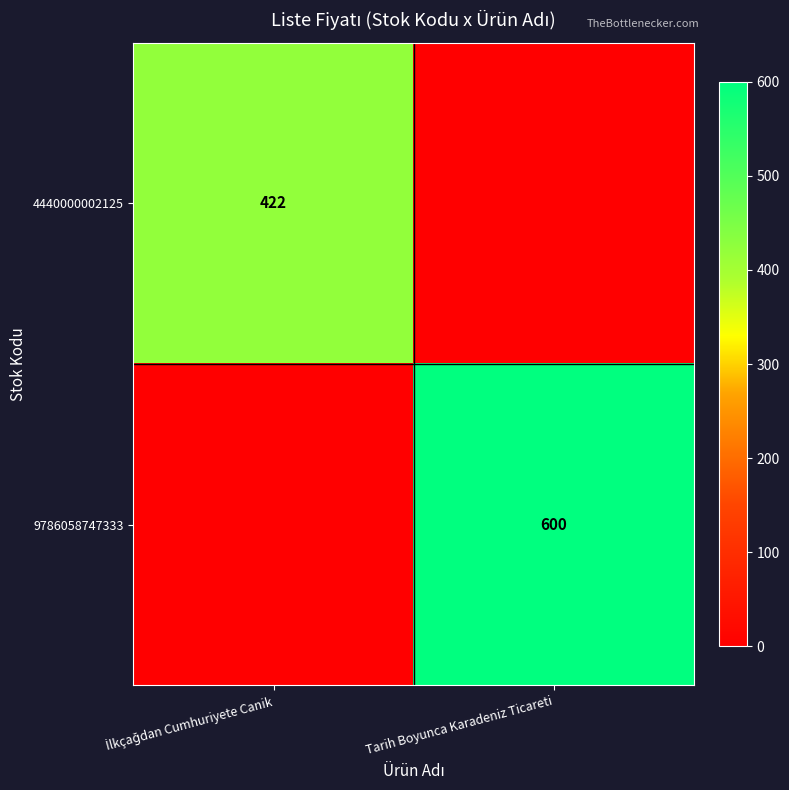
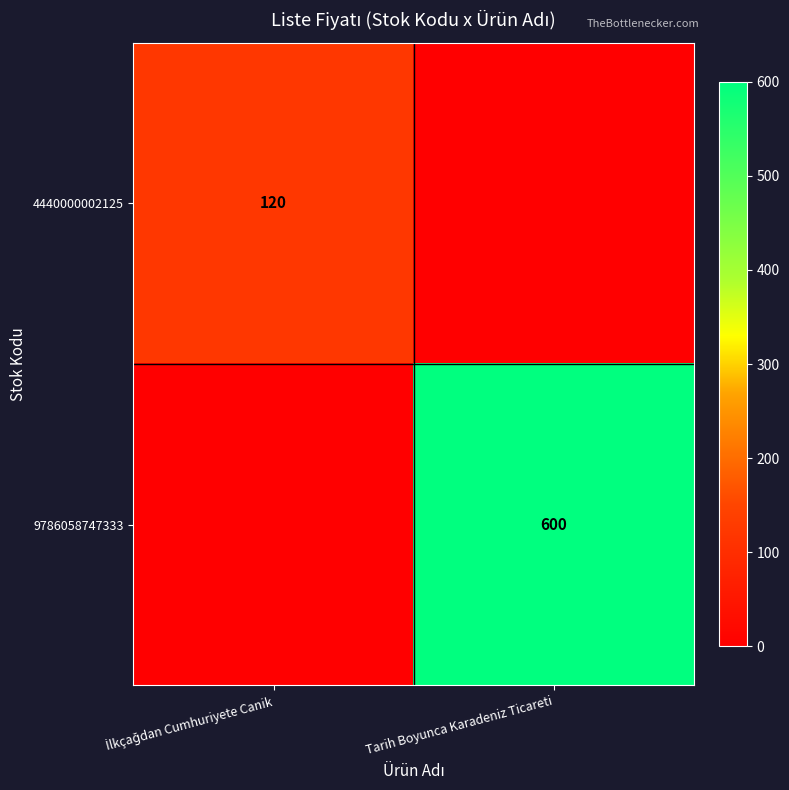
4440000002125, İlkçağdan Cumhuriyete Canik: 422 -> 120
